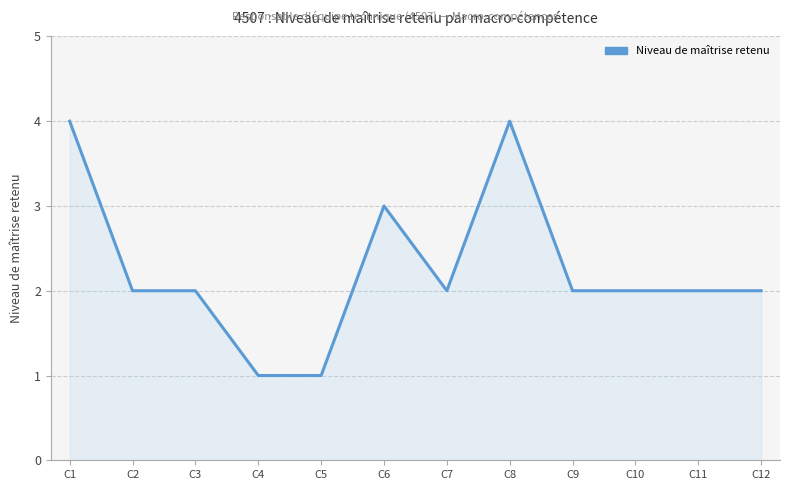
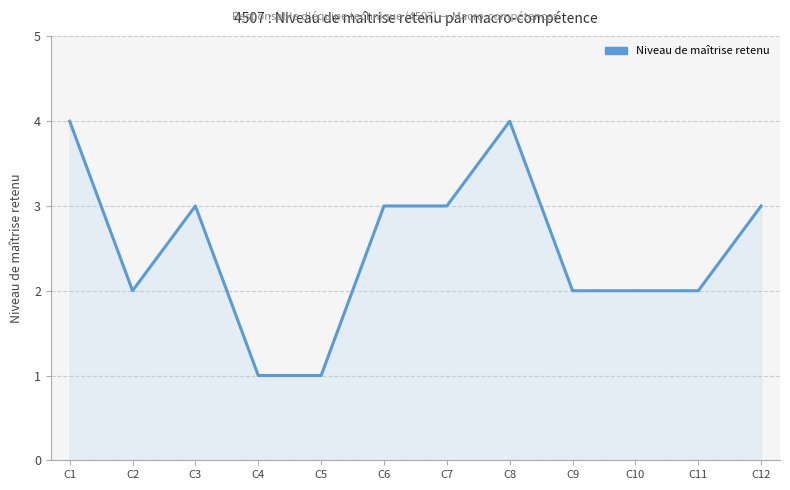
C3: 2 -> 3
C7: 2 -> 3
C12: 2 -> 3
